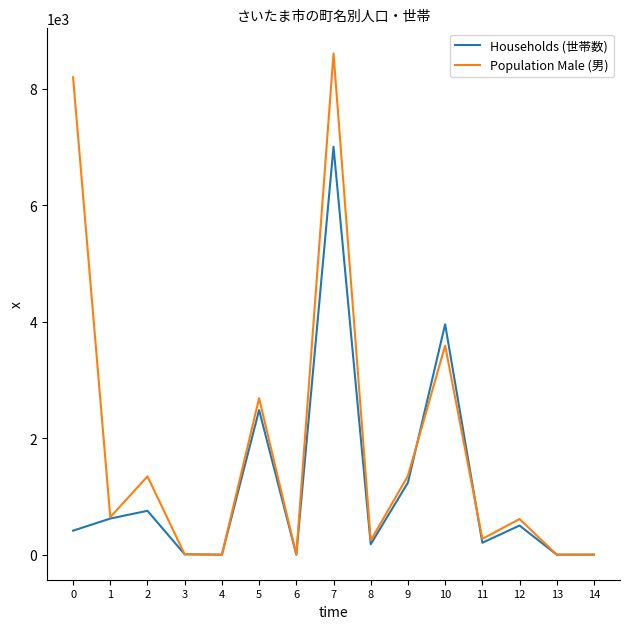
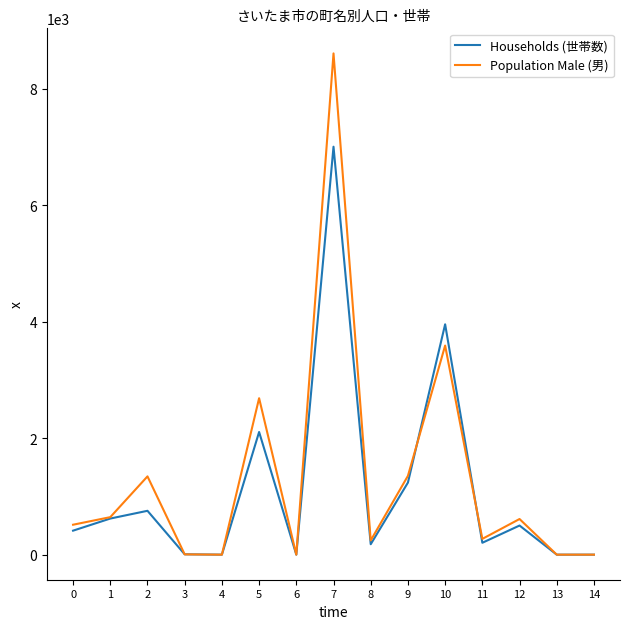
Population Male (男), 0: 8200 -> 500
Households (世帯数), 5: 2500 -> 2100
